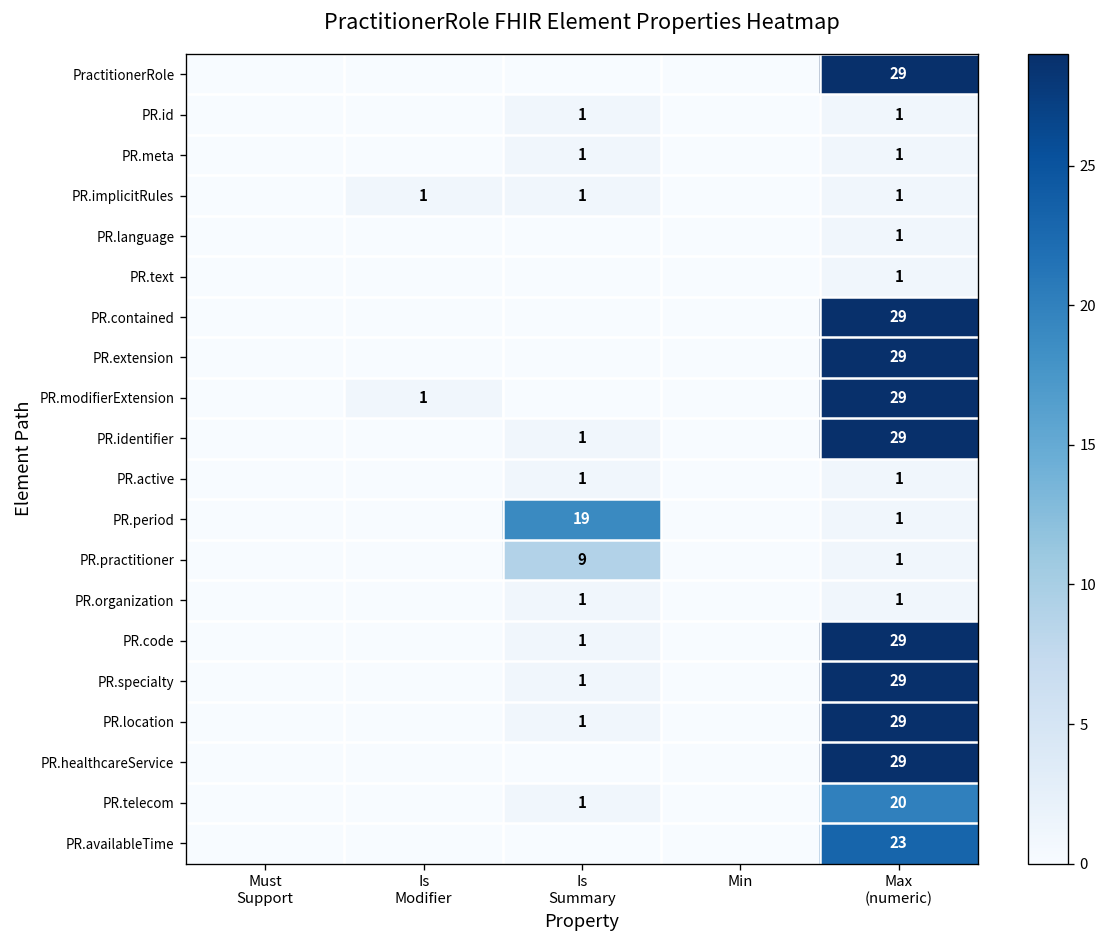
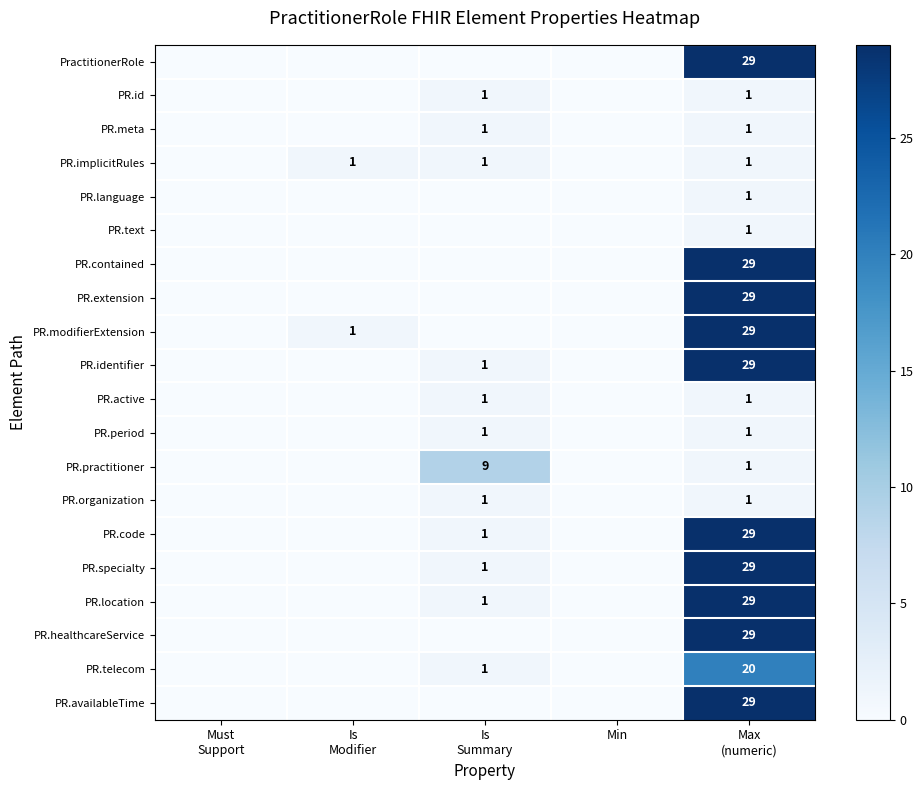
PR.period, Is Summary: 19 -> 1
PR.availableTime, Max (numeric): 23 -> 29
